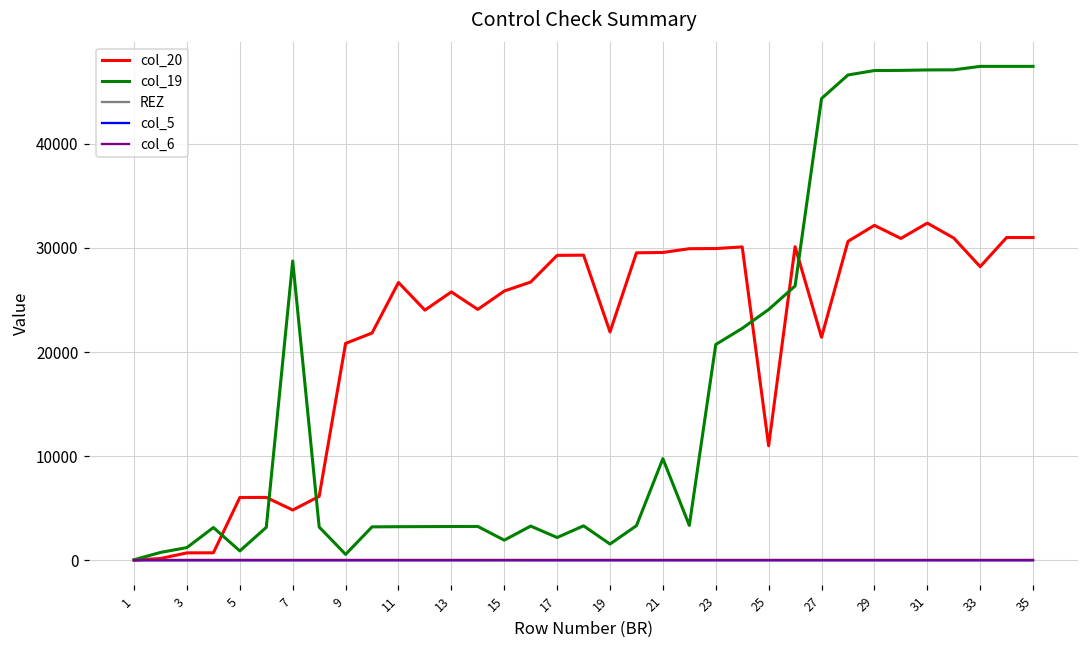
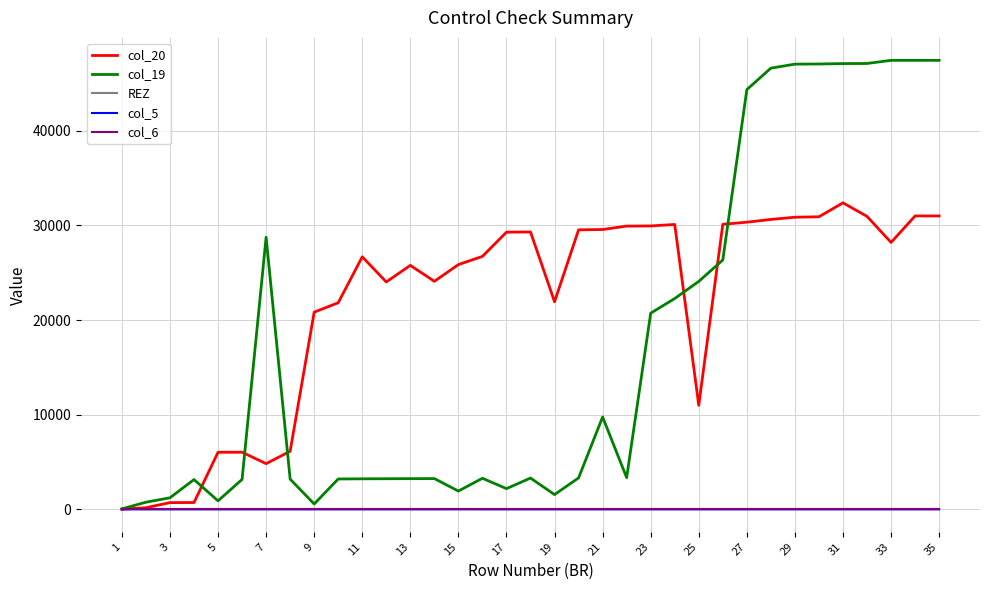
col_20, 27: 21000 -> 30000
col_20, 29: 32000 -> 31000
